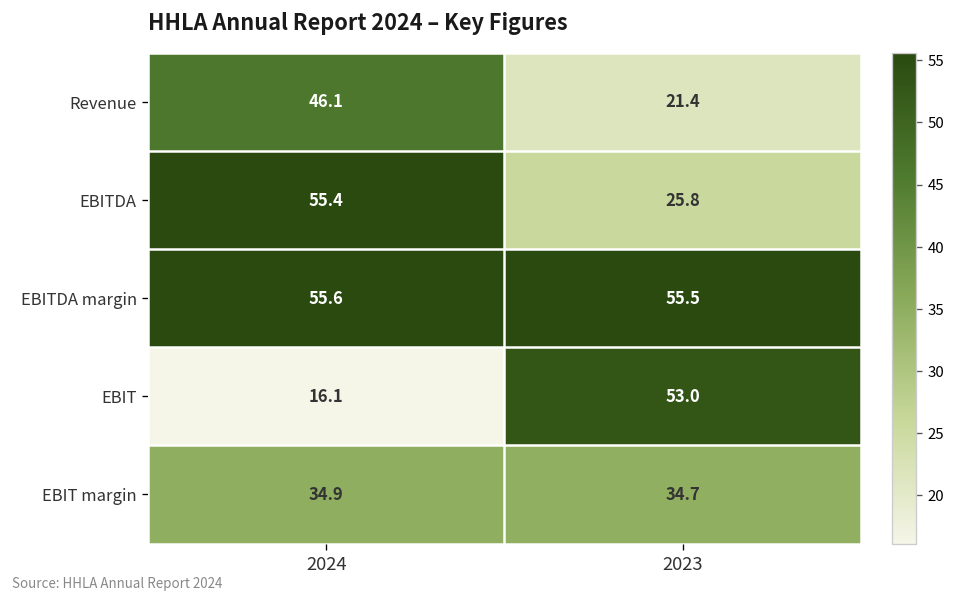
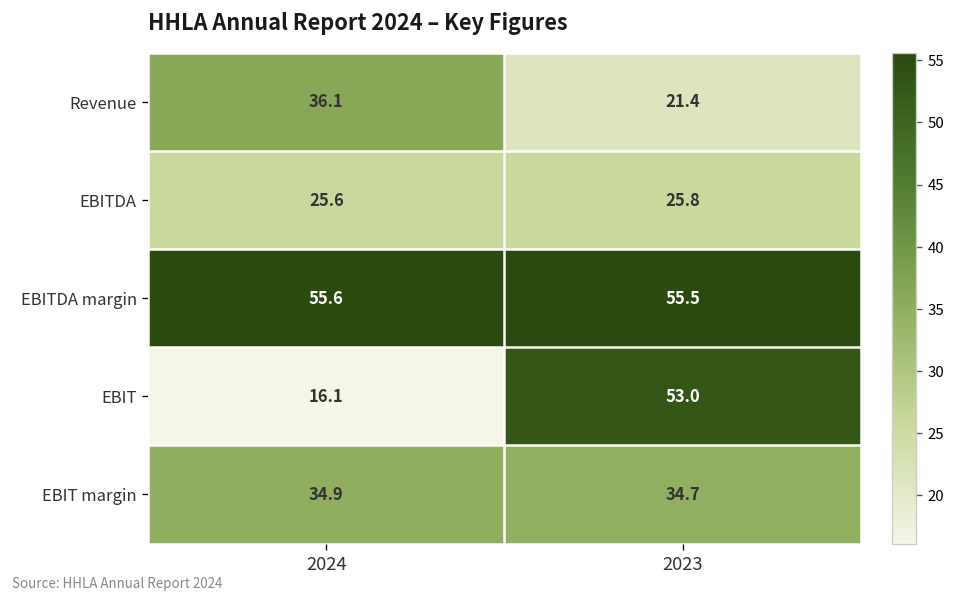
Revenue, 2024: 46.1 -> 36.1
EBITDA, 2024: 55.4 -> 25.6
